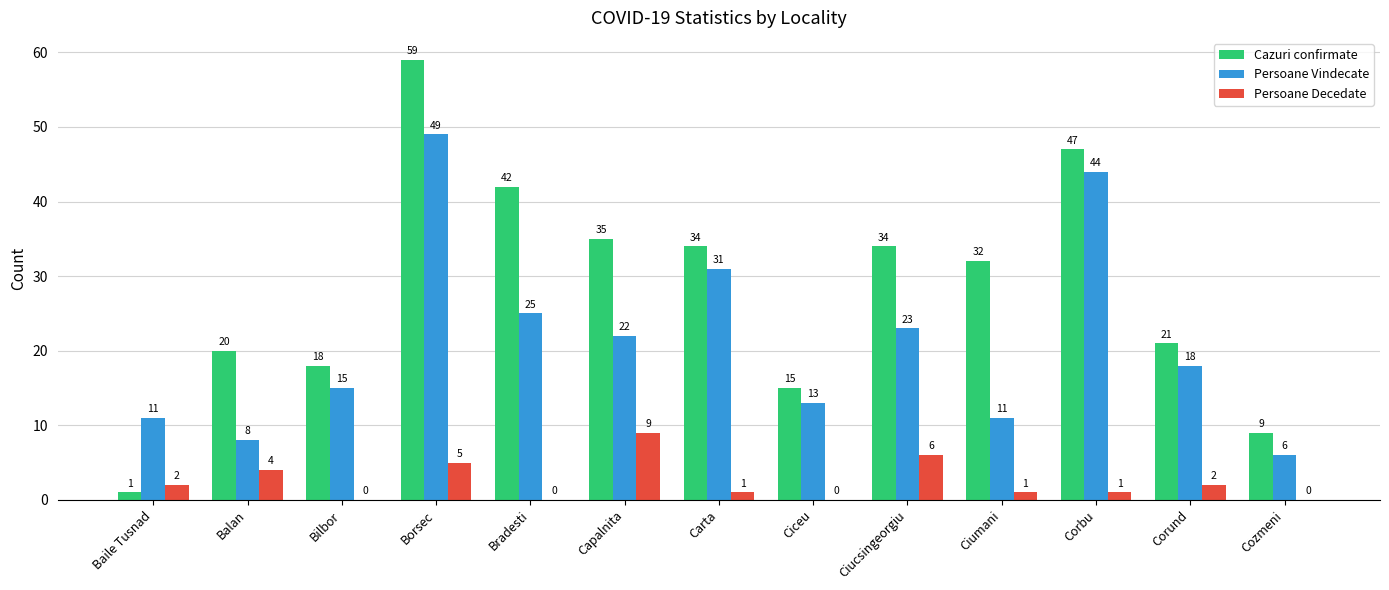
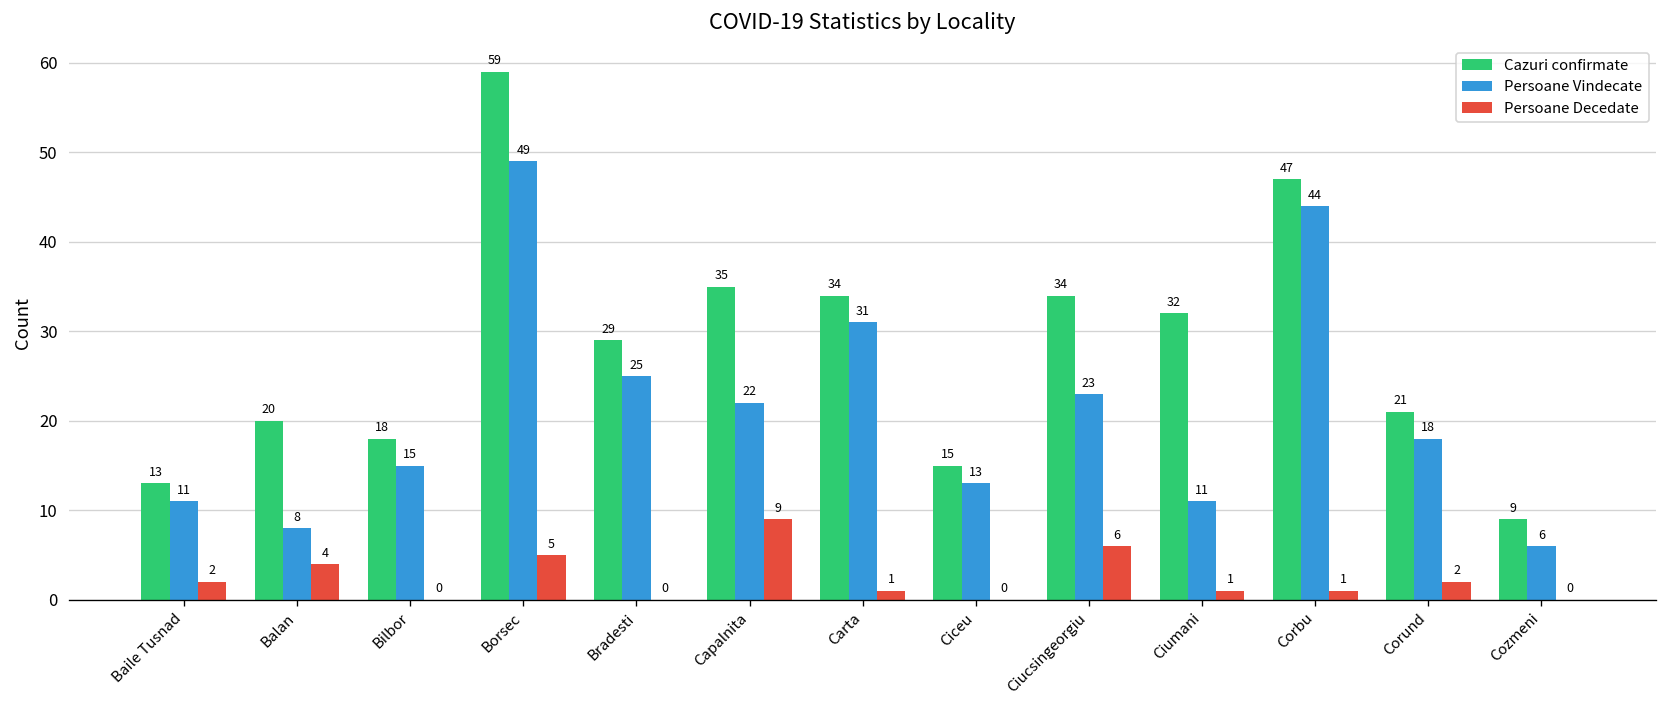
Cazuri confirmate, Baile Tusnad: 1 -> 13
Cazuri confirmate, Bradesti: 42 -> 29
